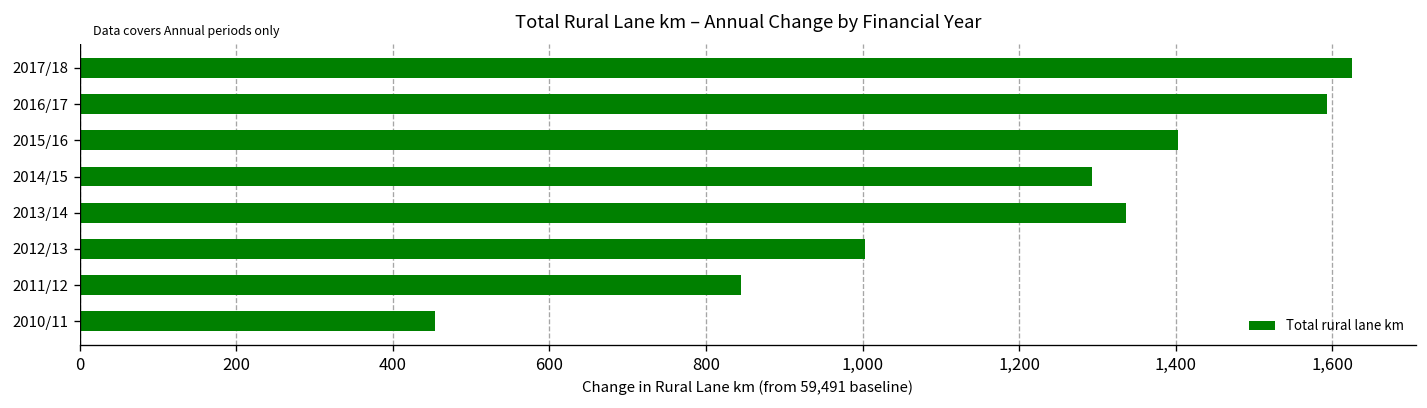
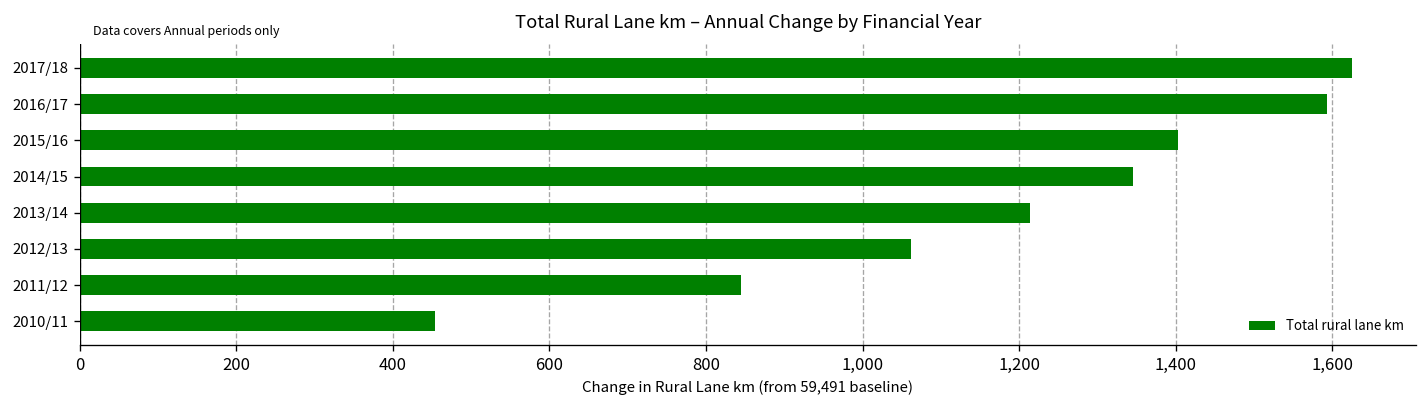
2014/15: 1,290 -> 1,350
2013/14: 1,340 -> 1,210
2012/13: 1,000 -> 1,060
